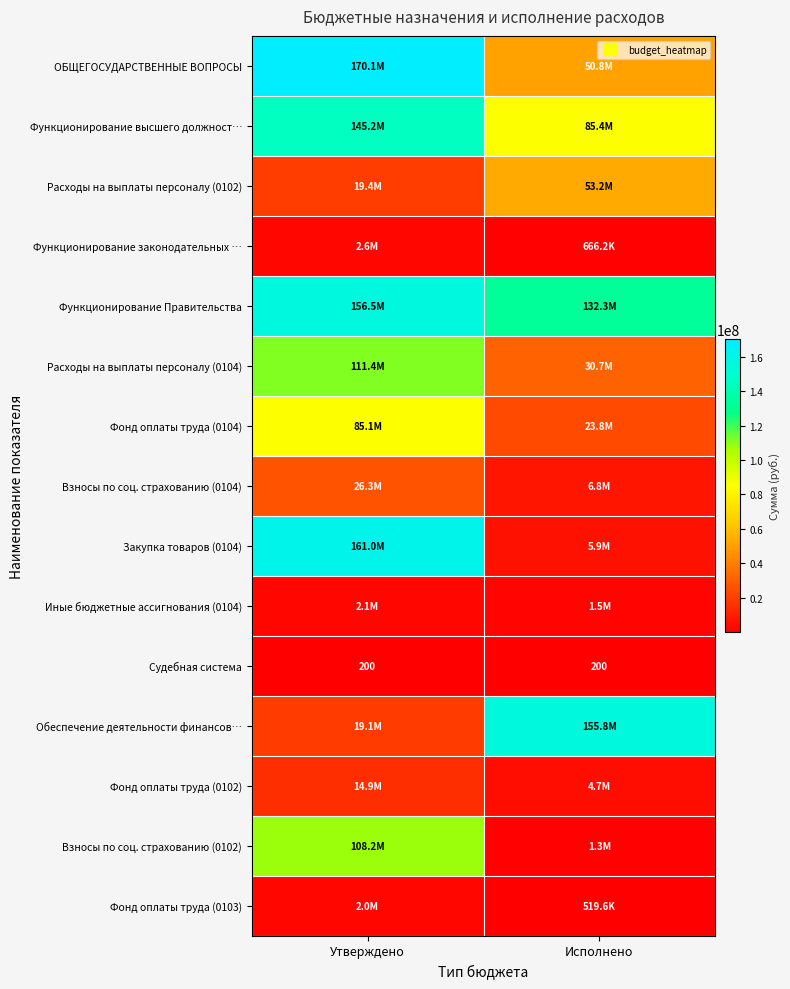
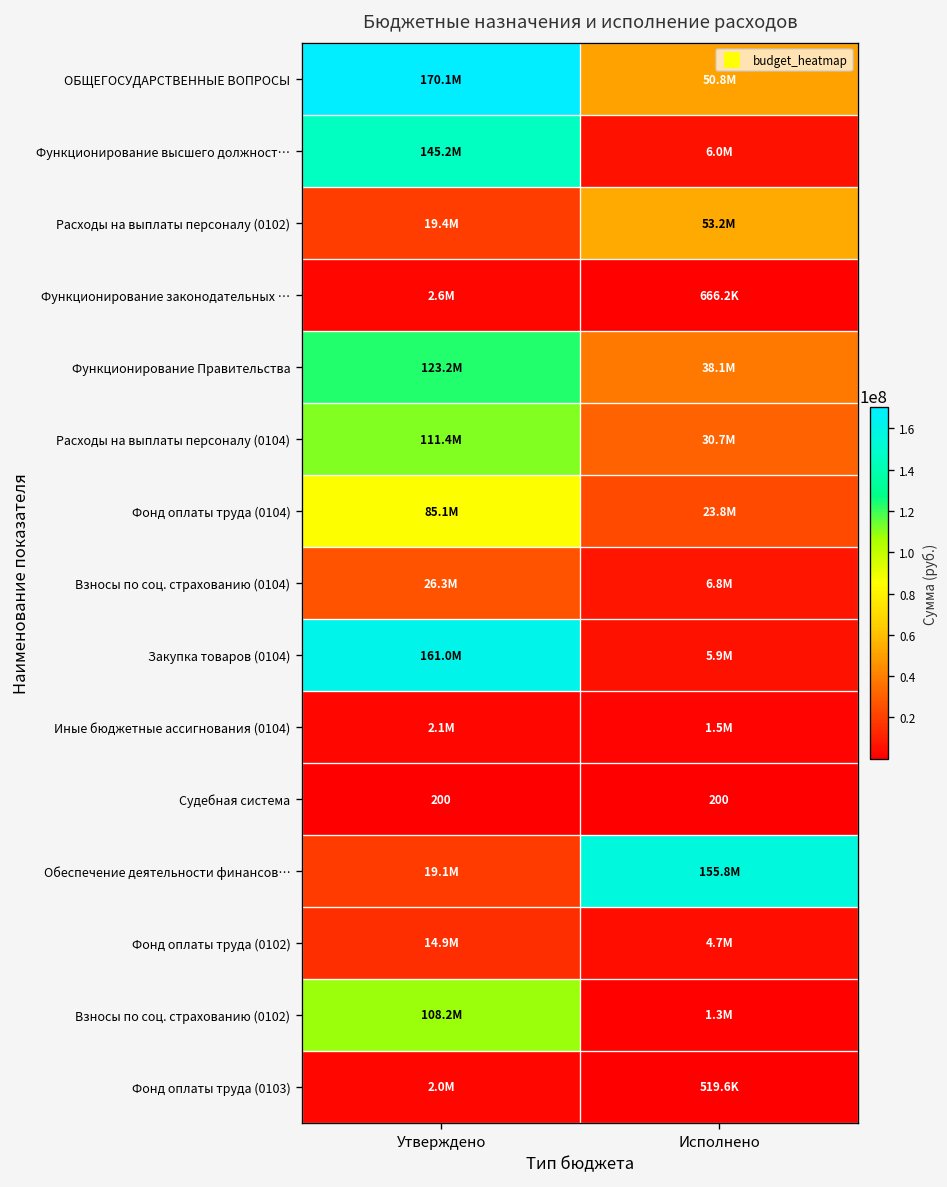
Функционирование высшего должност…, Исполнено: 85.4M -> 6.0M
Функционирование Правительства, Утверждено: 156.5M -> 123.2M
Функционирование Правительства, Исполнено: 132.3M -> 38.1M
